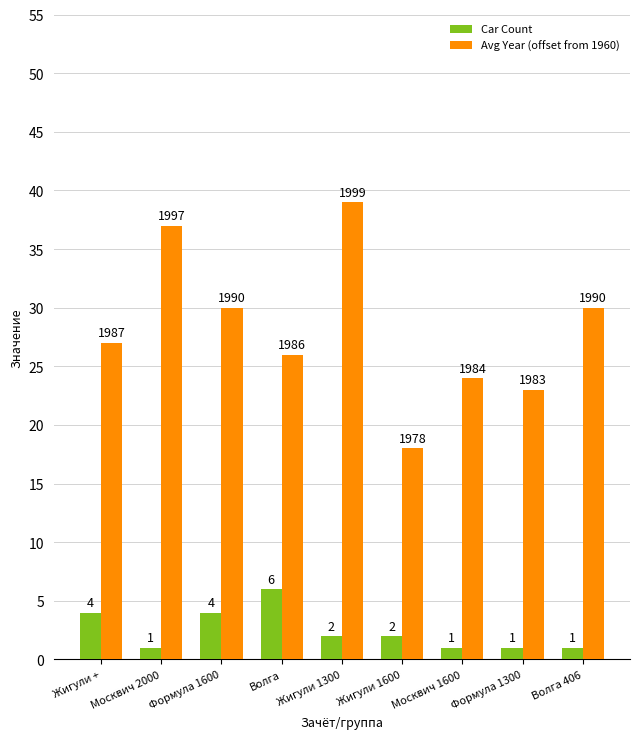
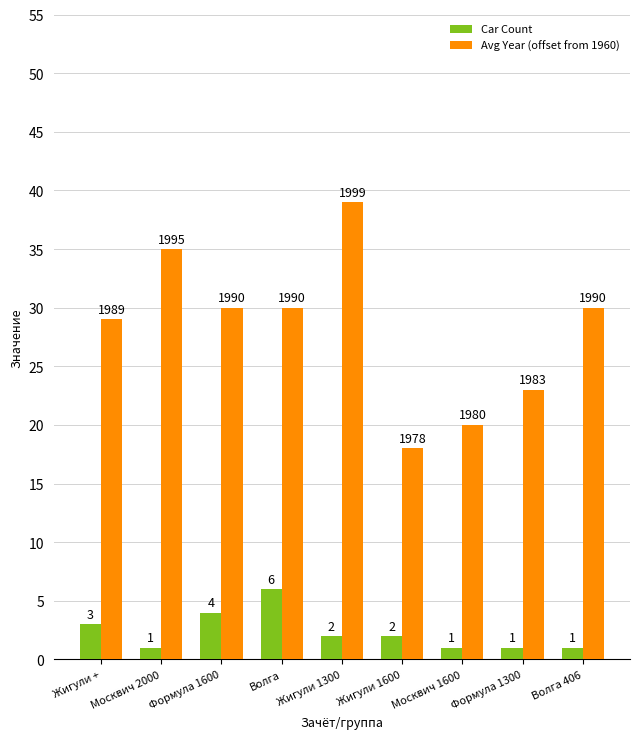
Car Count, Жигули +: 4 -> 3
Avg Year (offset from 1960), Жигули +: 1987 -> 1989
Avg Year (offset from 1960), Москвич 2000: 1997 -> 1995
Avg Year (offset from 1960), Волга: 1986 -> 1990
Avg Year (offset from 1960), Москвич 1600: 1984 -> 1980
